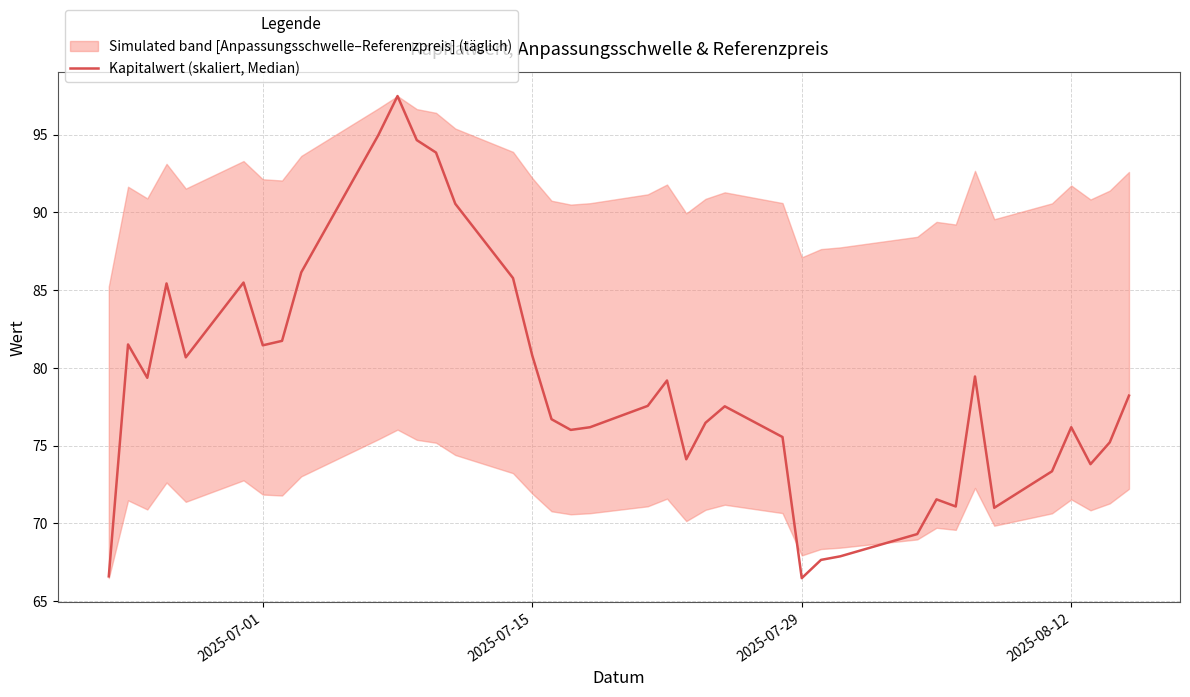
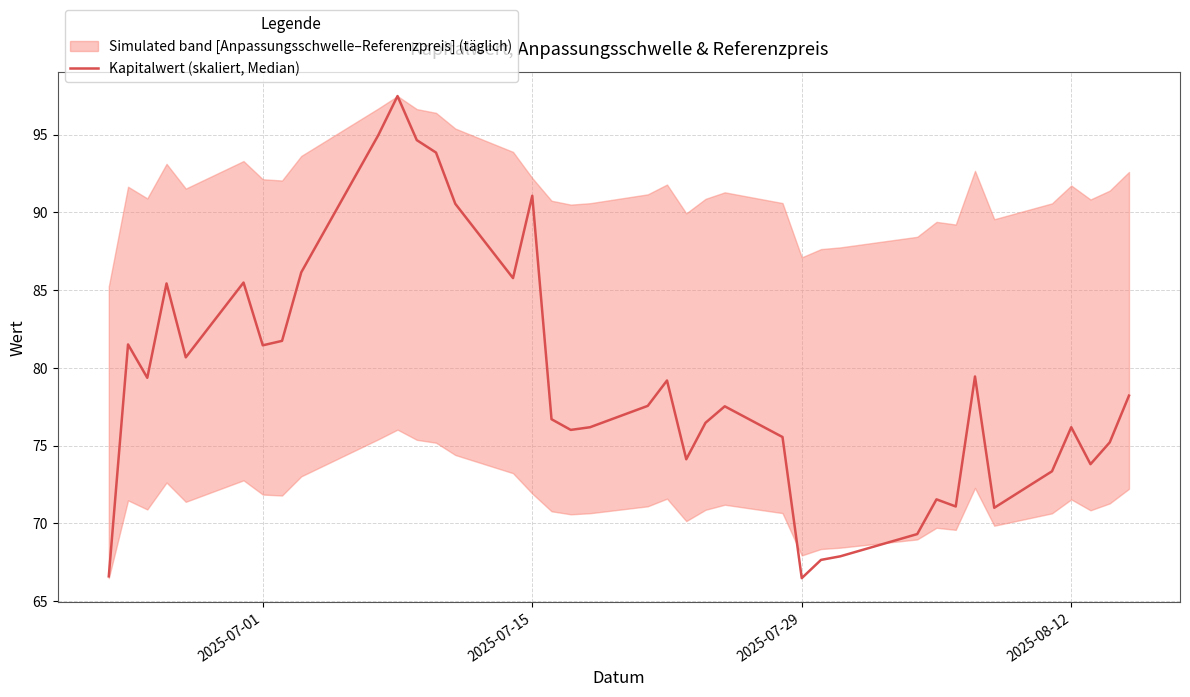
Kapitalwert (skaliert, Median), 2025-07-15: 80.8 -> 91.1
